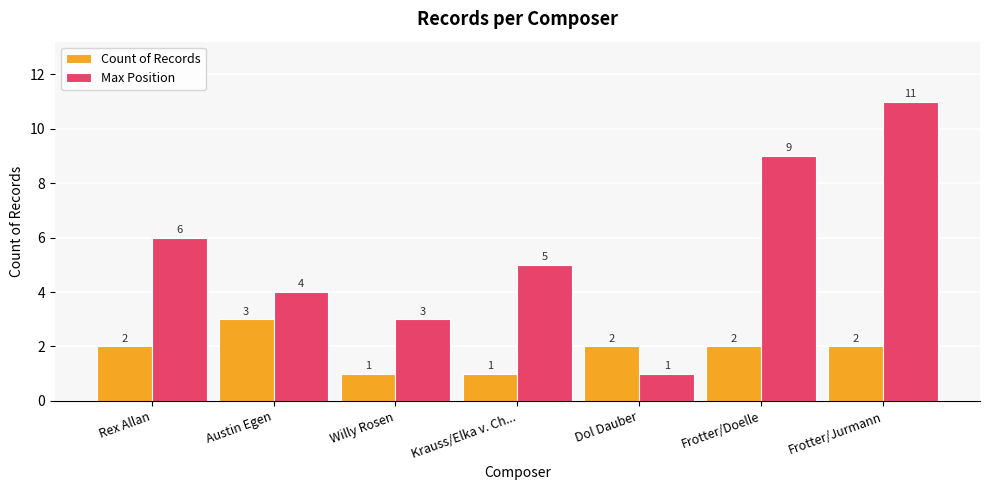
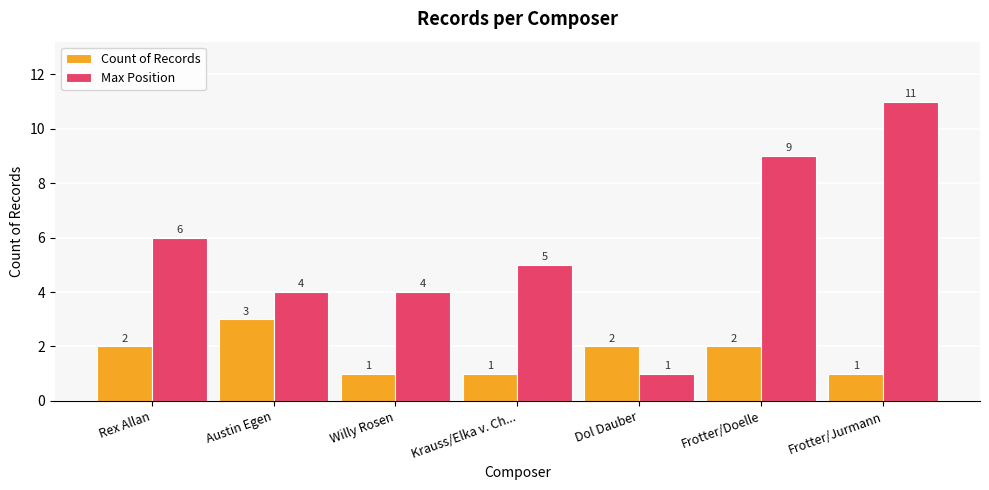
Max Position, Willy Rosen: 3 -> 4
Count of Records, Frotter/Jurmann: 2 -> 1
